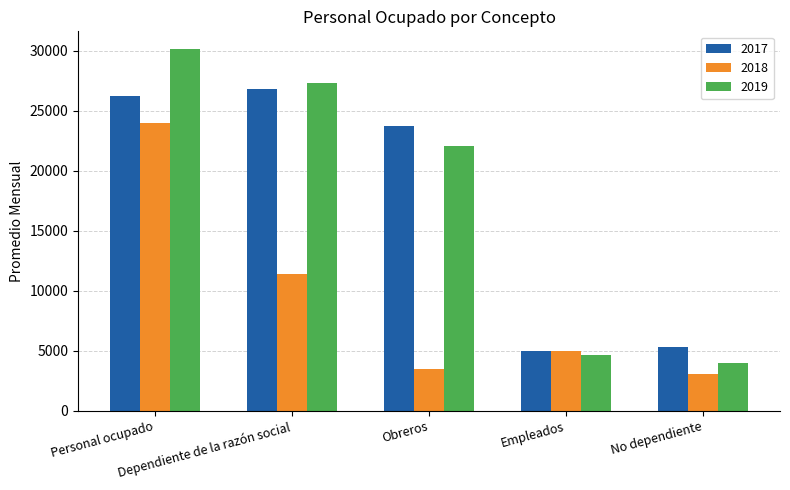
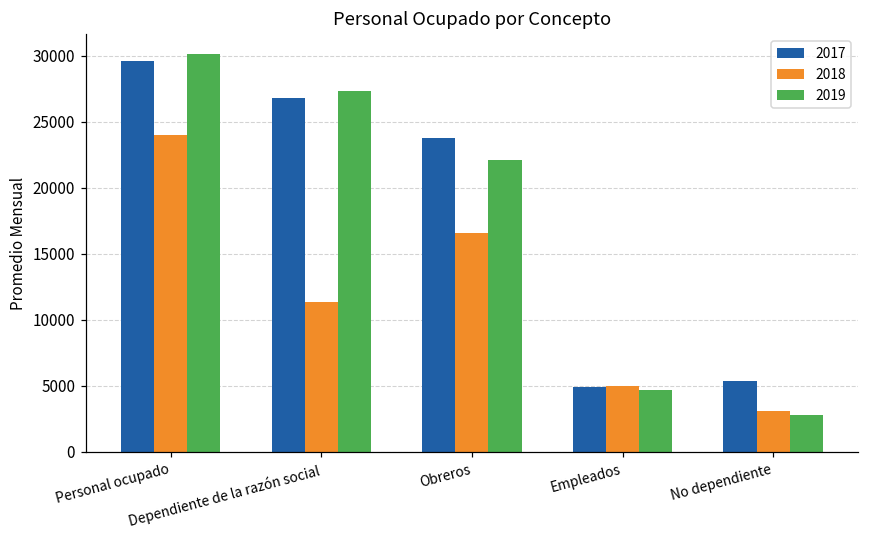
2017, Personal ocupado: 26200 -> 29600
2018, Obreros: 3500 -> 16600
2019, No dependiente: 4000 -> 2800
